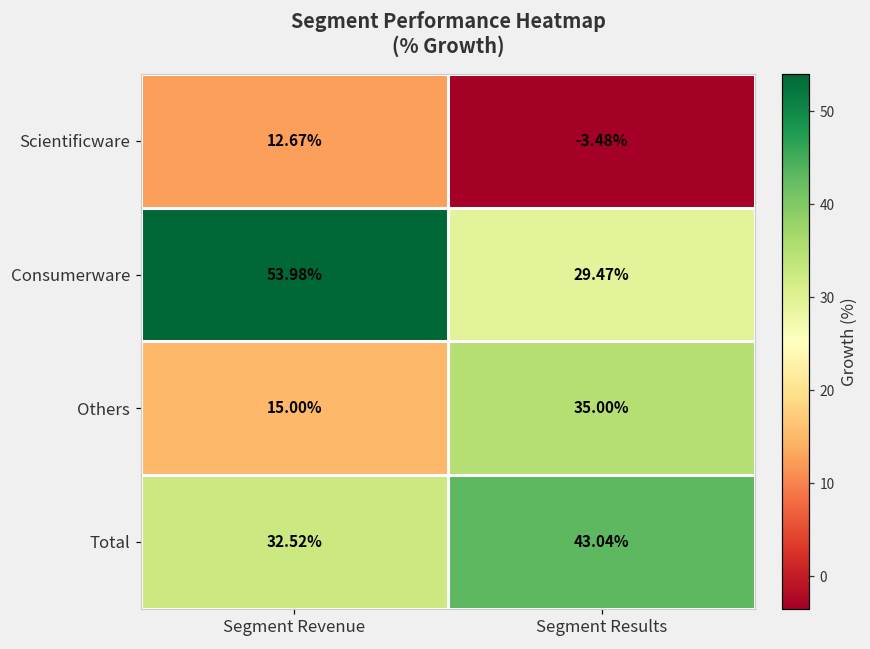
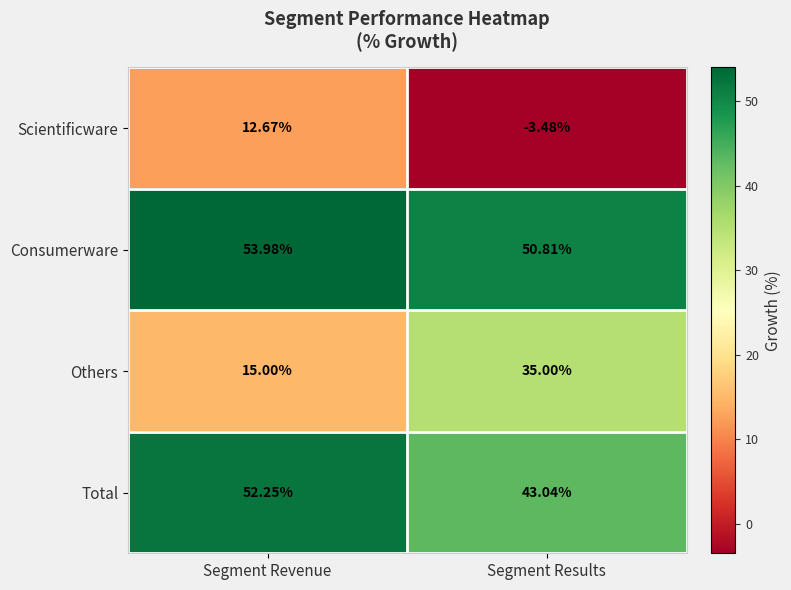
Consumerware, Segment Results: 29.47% -> 50.81%
Total, Segment Revenue: 32.52% -> 52.25%
